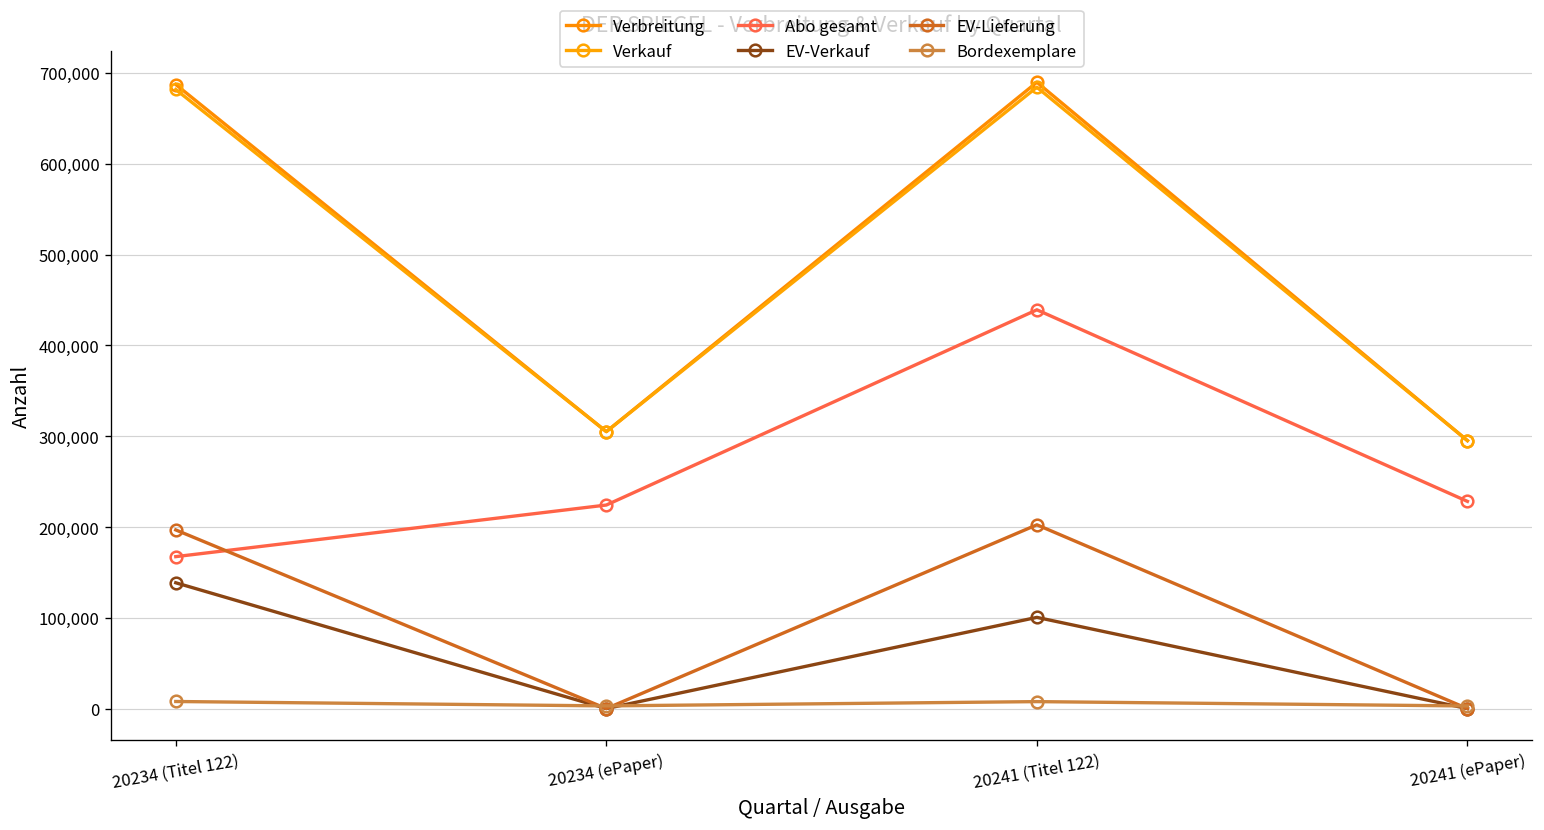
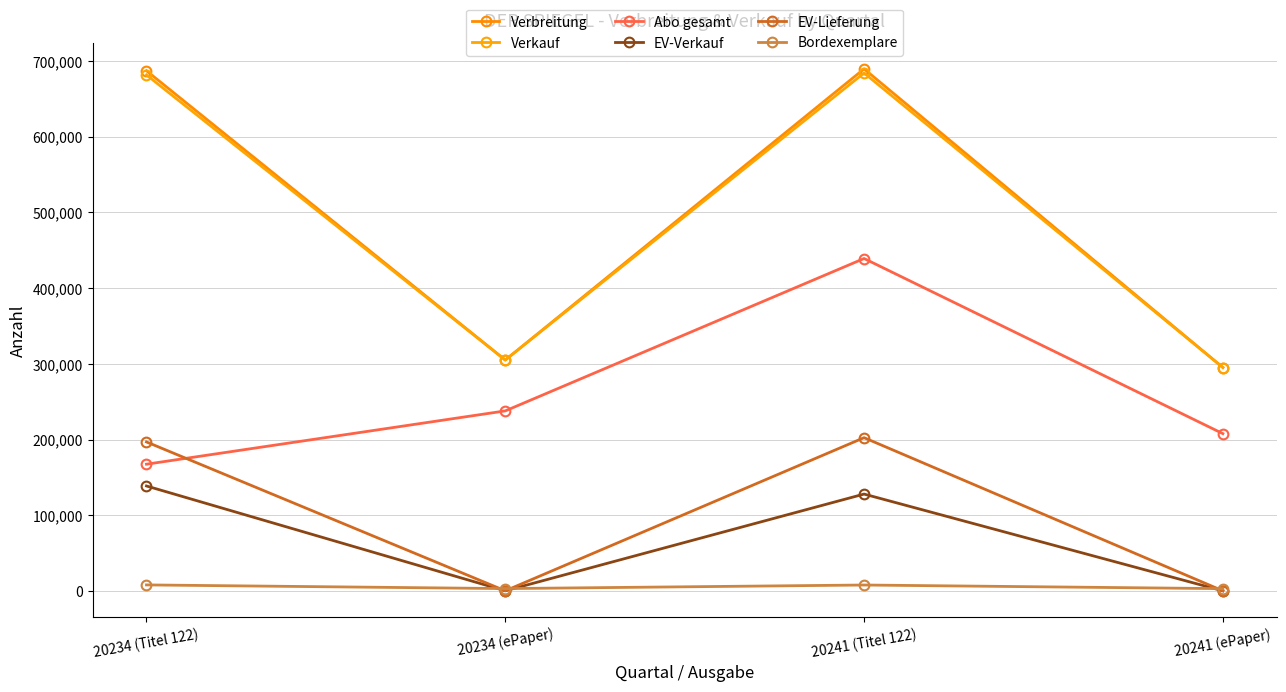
Abo gesamt, 20234 (ePaper): 220,000 -> 240,000
EV-Verkauf, 20241 (Titel 122): 100,000 -> 130,000
Abo gesamt, 20241 (ePaper): 230,000 -> 210,000
